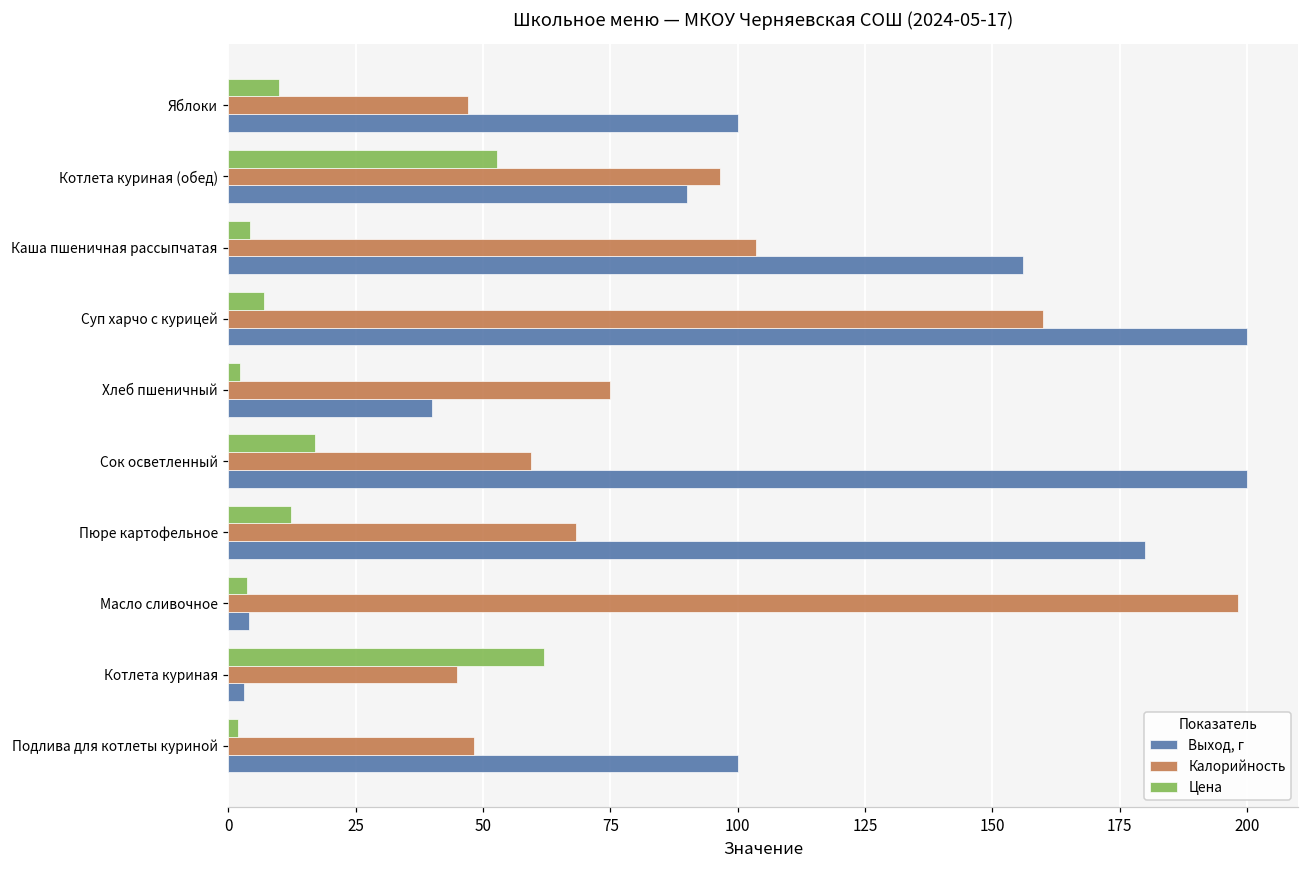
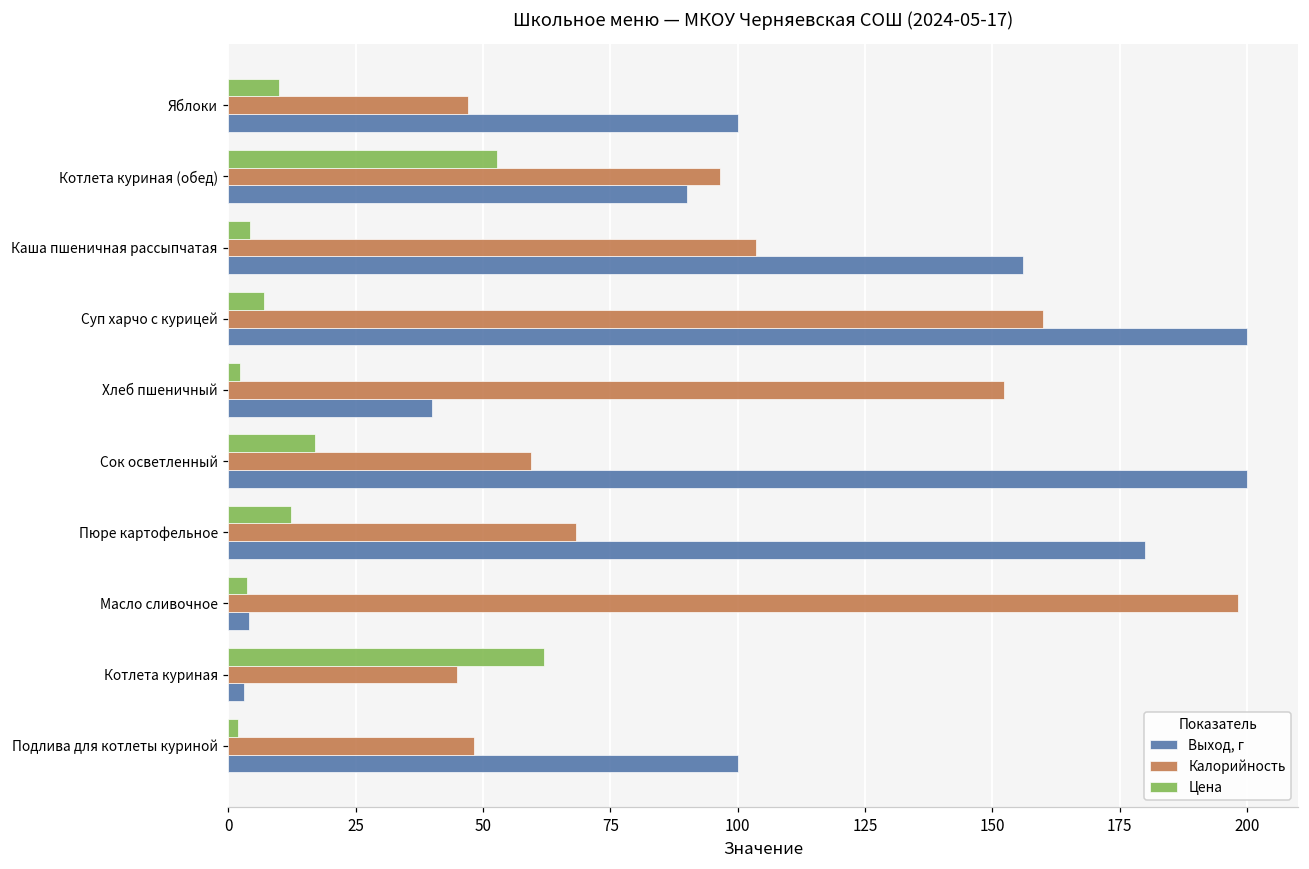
Калорийность, Хлеб пшеничный: 75 -> 152
